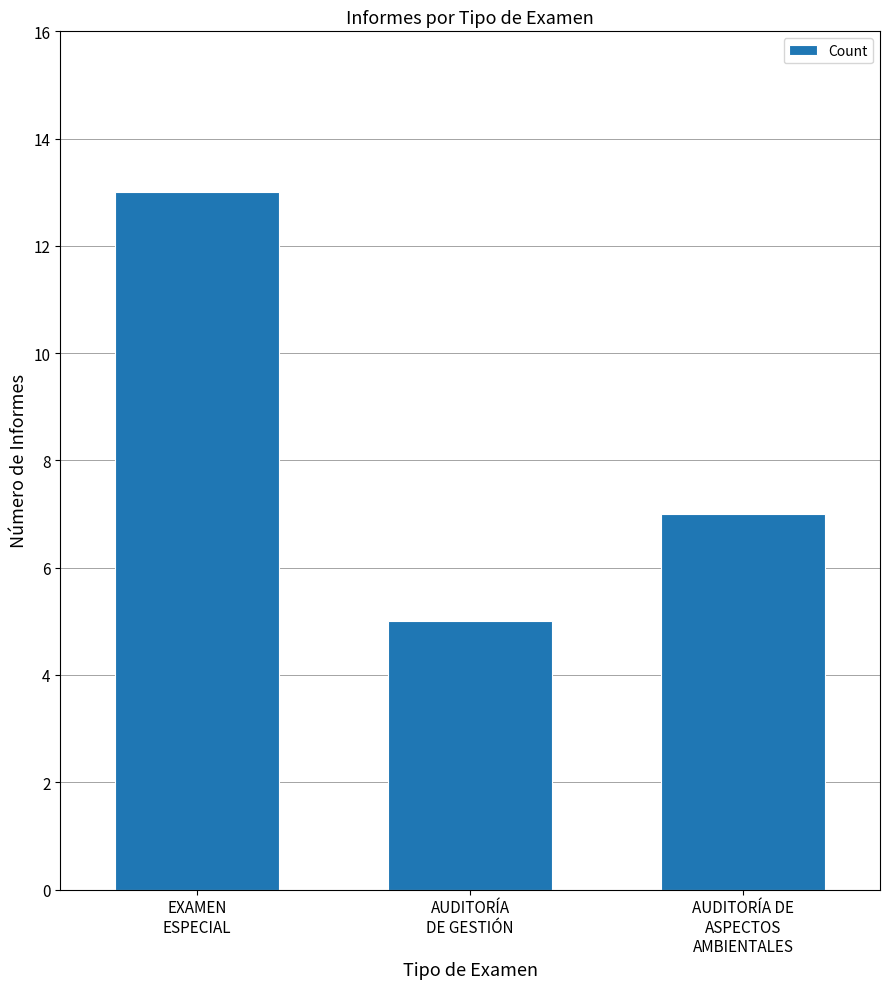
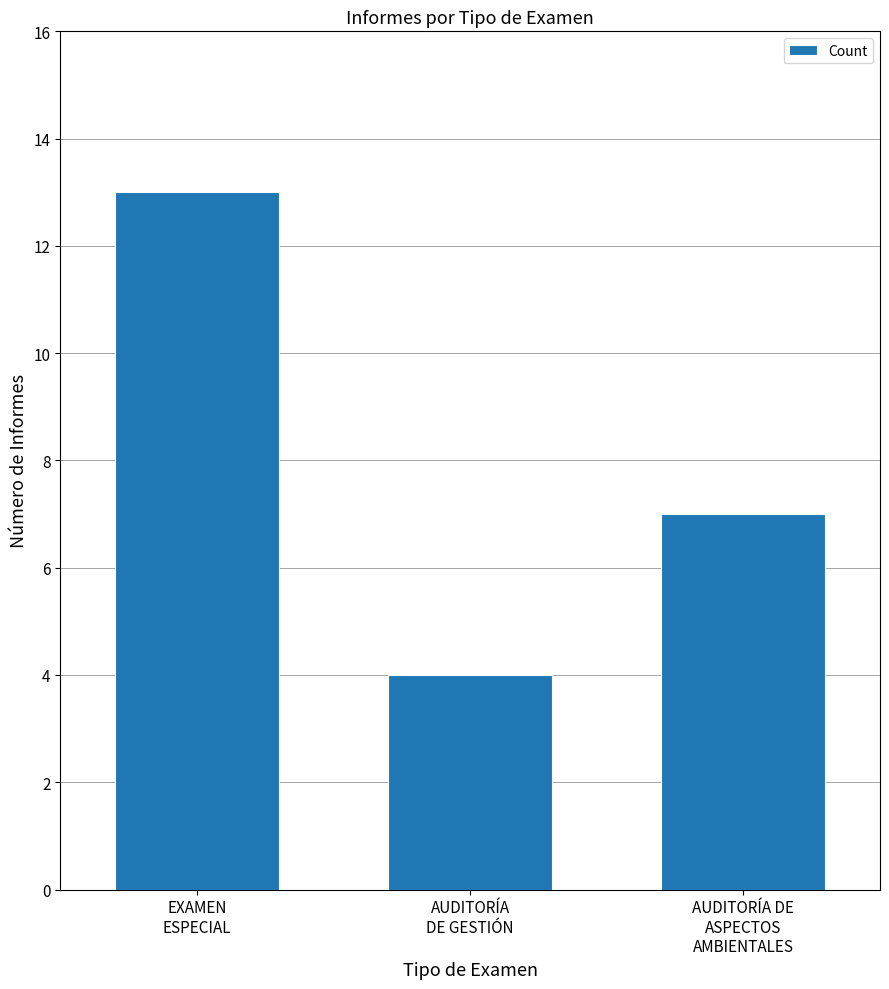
AUDITORÍA DE GESTIÓN: 5 -> 4
